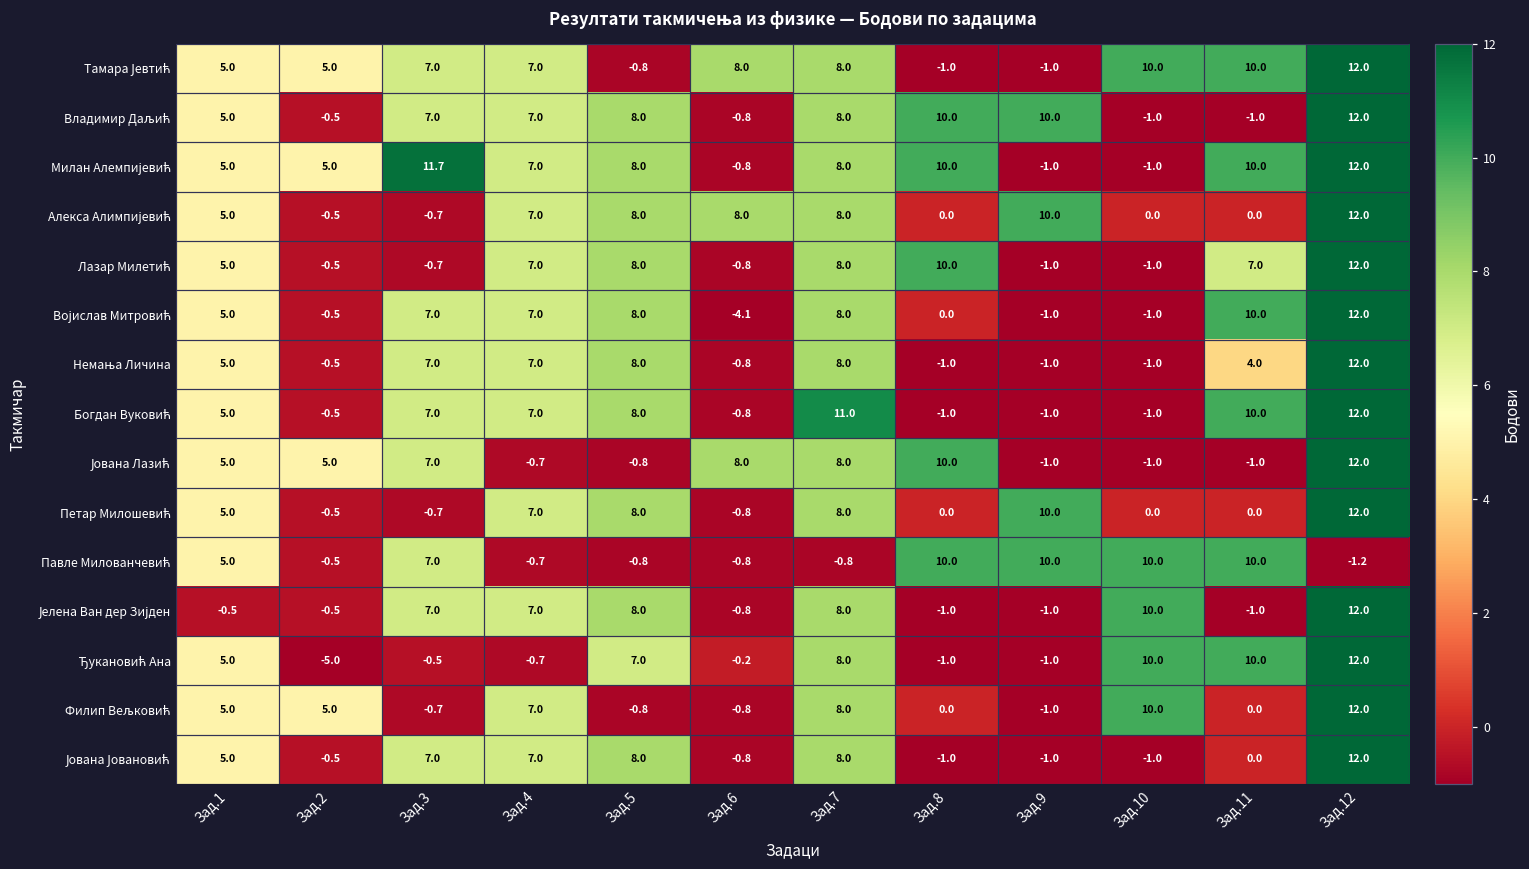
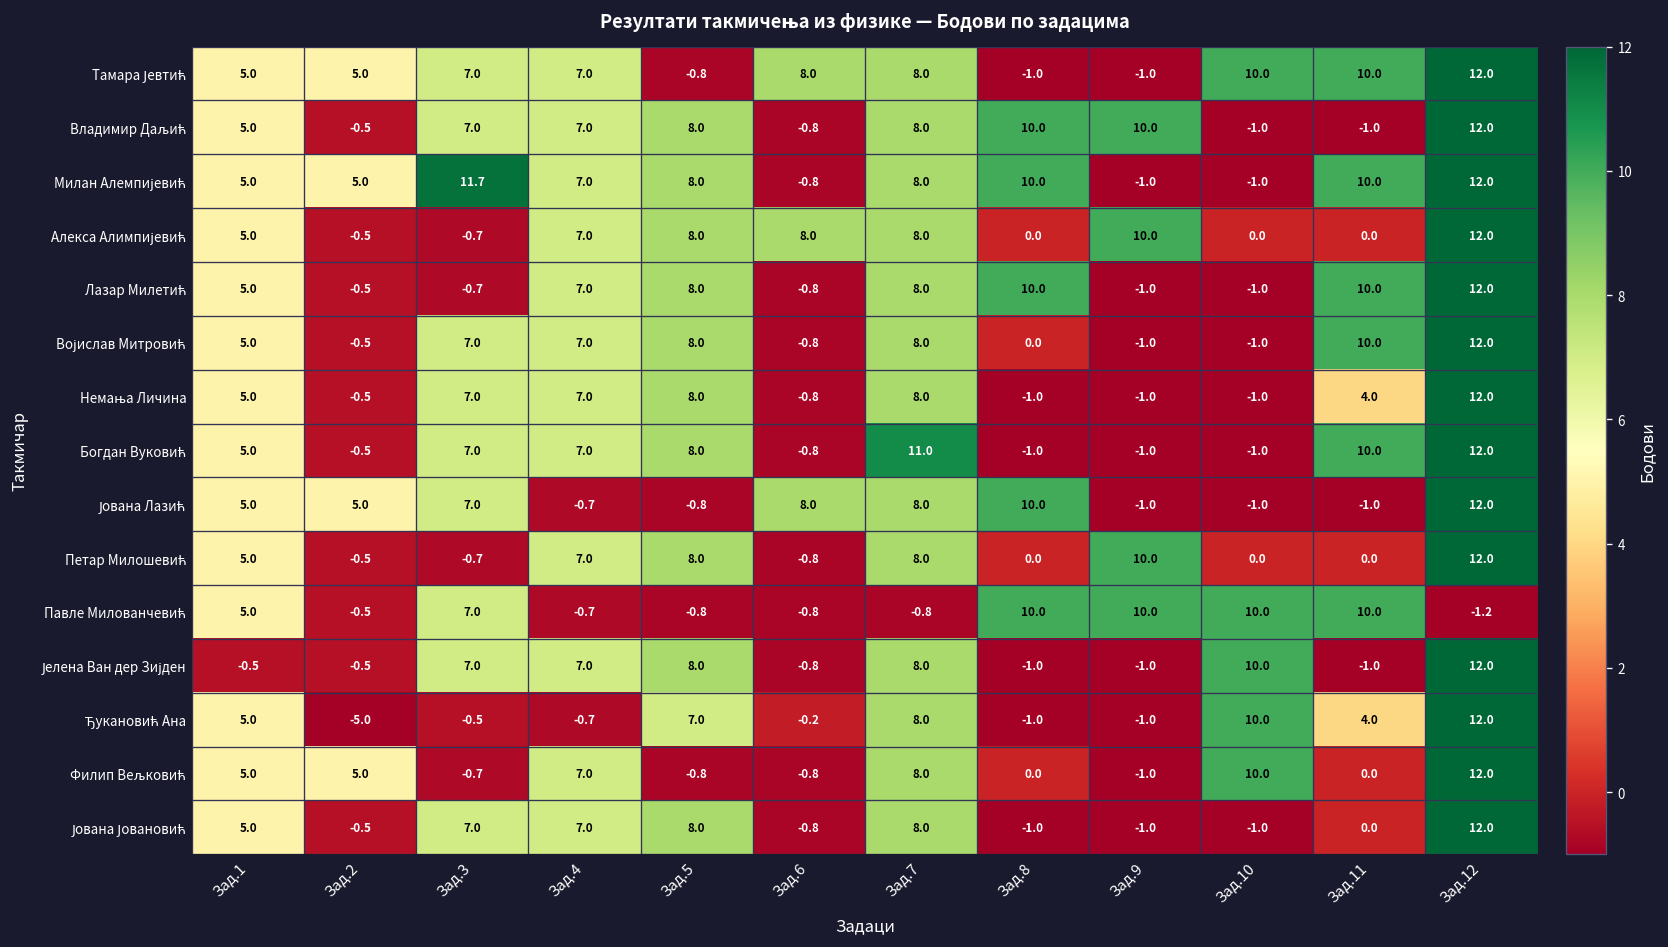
Лазар Милетић, Зад.11: 7.0 -> 10.0
Војислав Митровић, Зад.6: -4.1 -> -0.8
Ђукановић Ана, Зад.11: 10.0 -> 4.0
